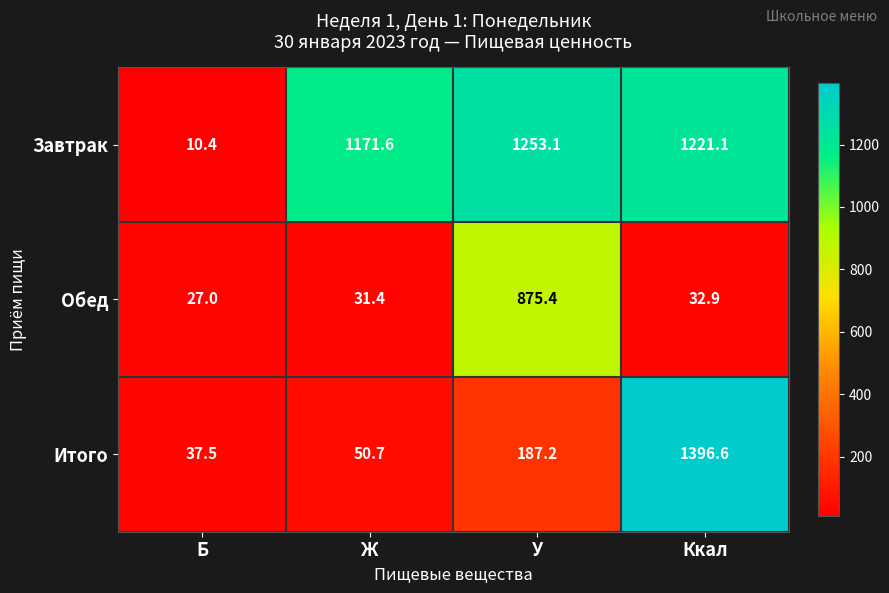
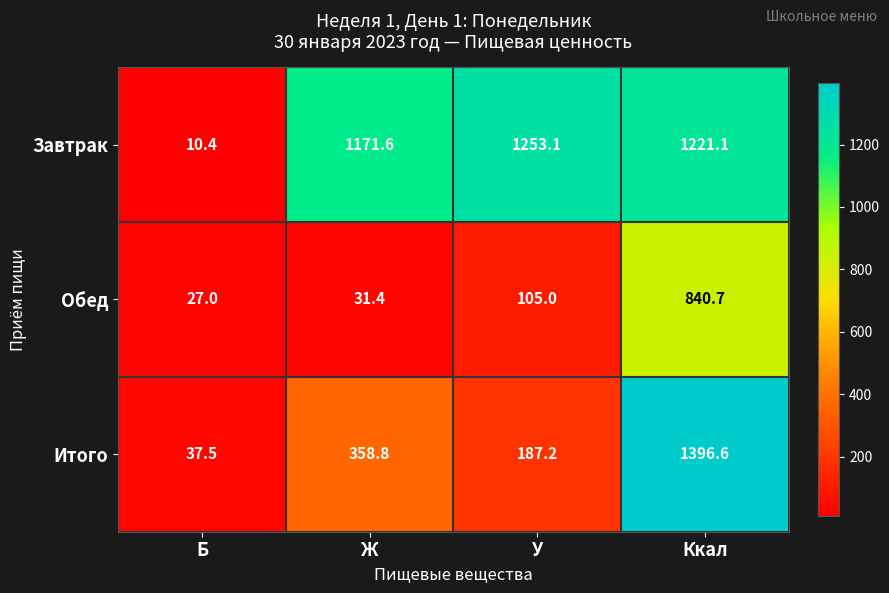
Обед, У: 875.4 -> 105.0
Обед, Ккал: 32.9 -> 840.7
Итого, Ж: 50.7 -> 358.8
